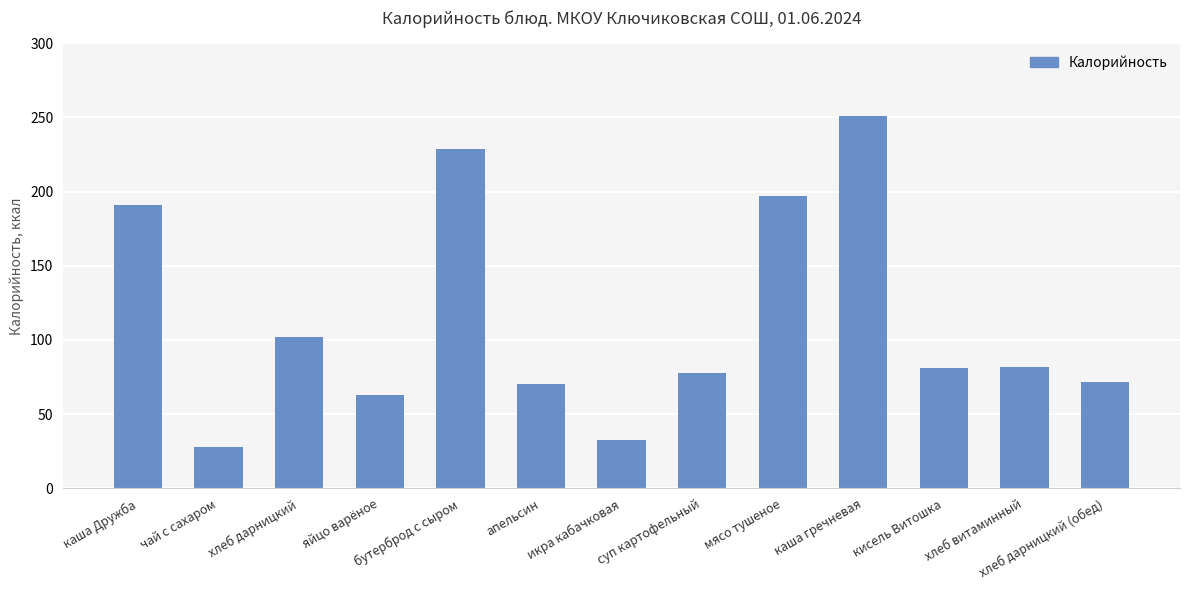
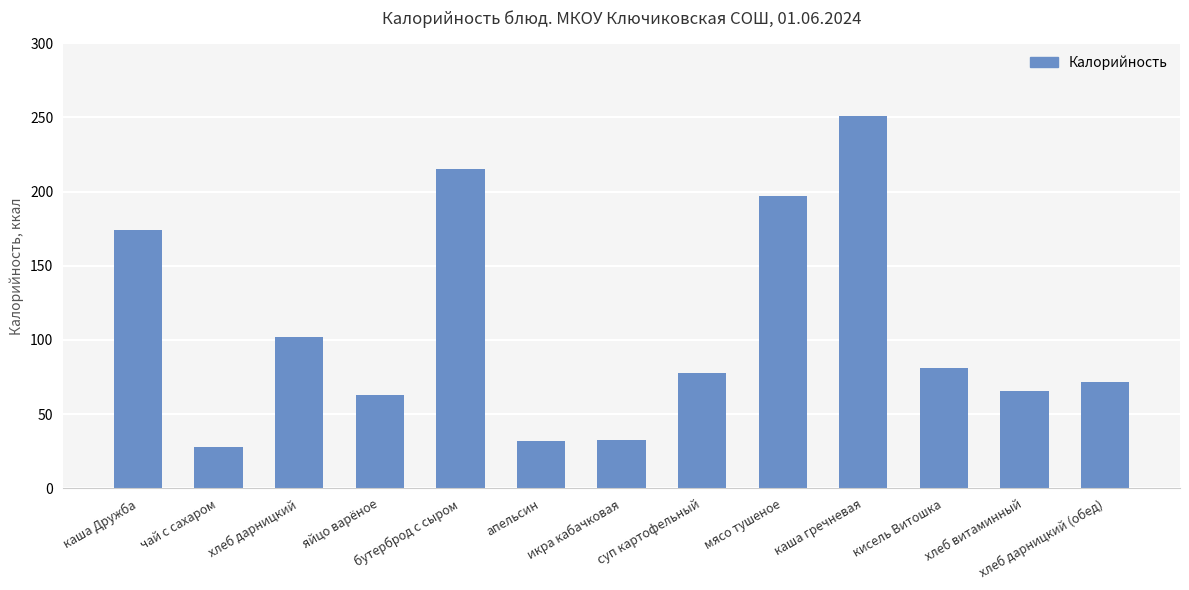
каша Дружба: 191 -> 174
бутерброд с сыром: 228 -> 215
апельсин: 70 -> 32
хлеб витаминный: 82 -> 66
